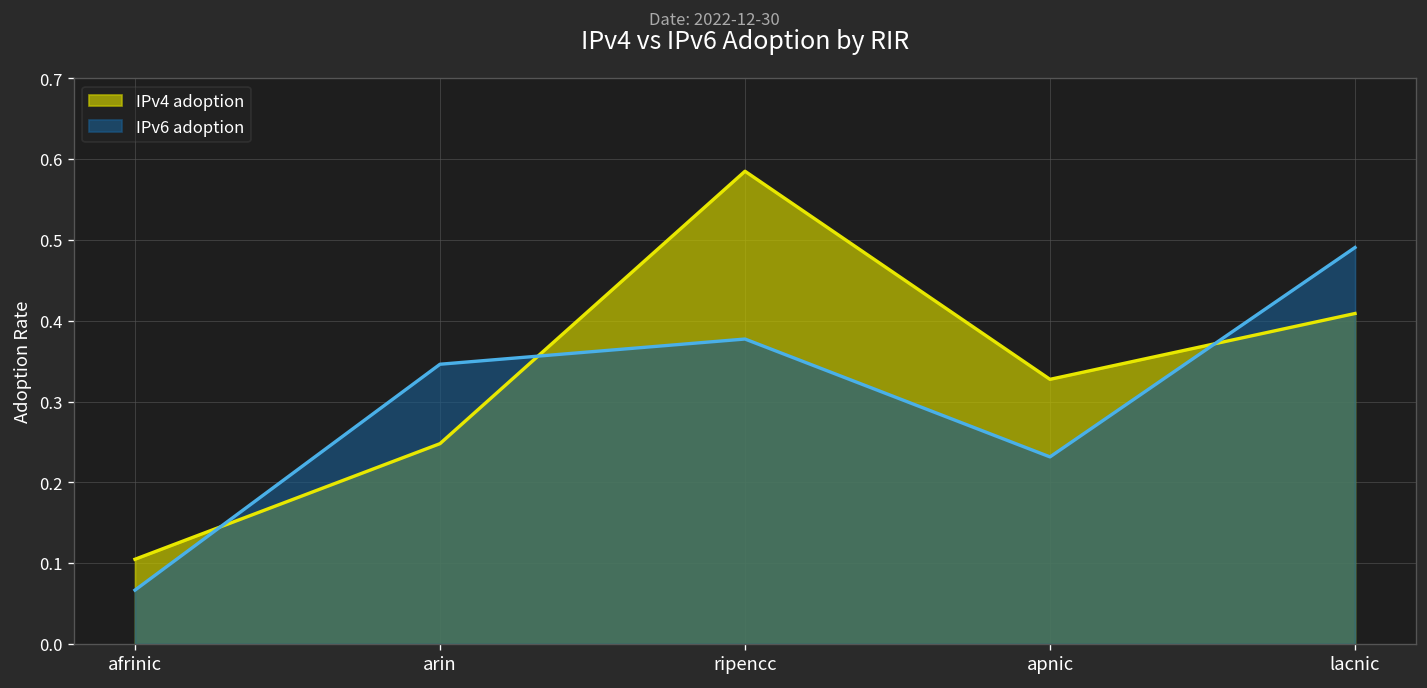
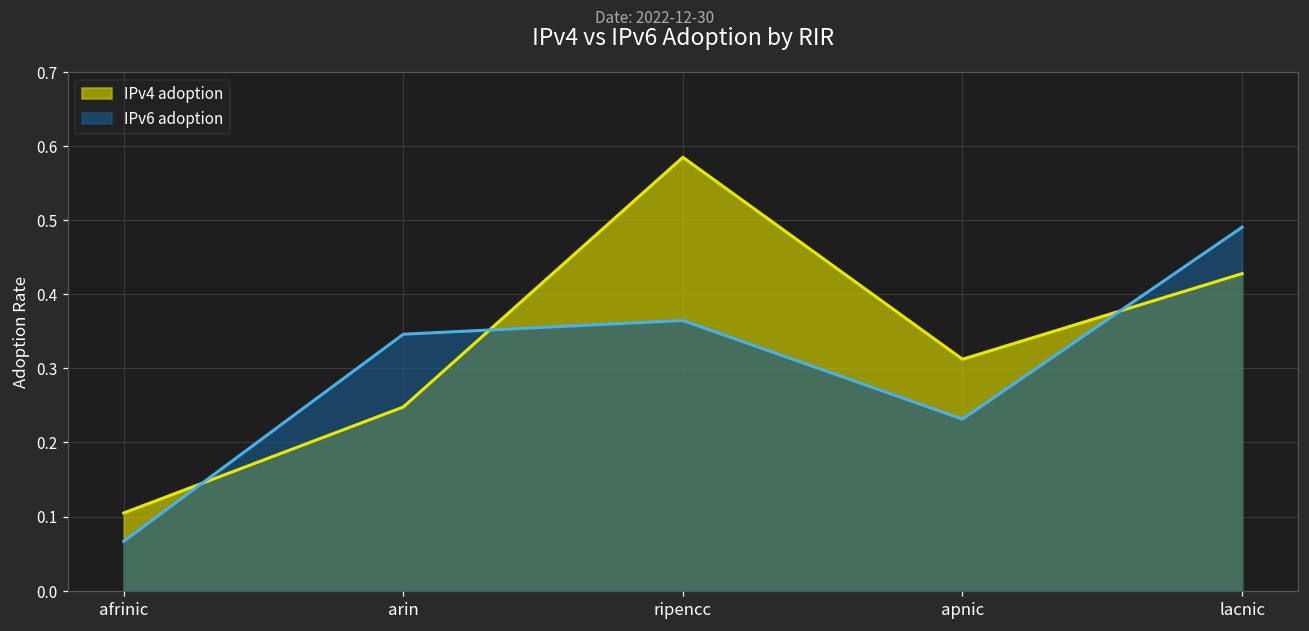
IPv6 adoption, ripencc: 0.38 -> 0.36
IPv4 adoption, apnic: 0.33 -> 0.31
IPv4 adoption, lacnic: 0.41 -> 0.43
